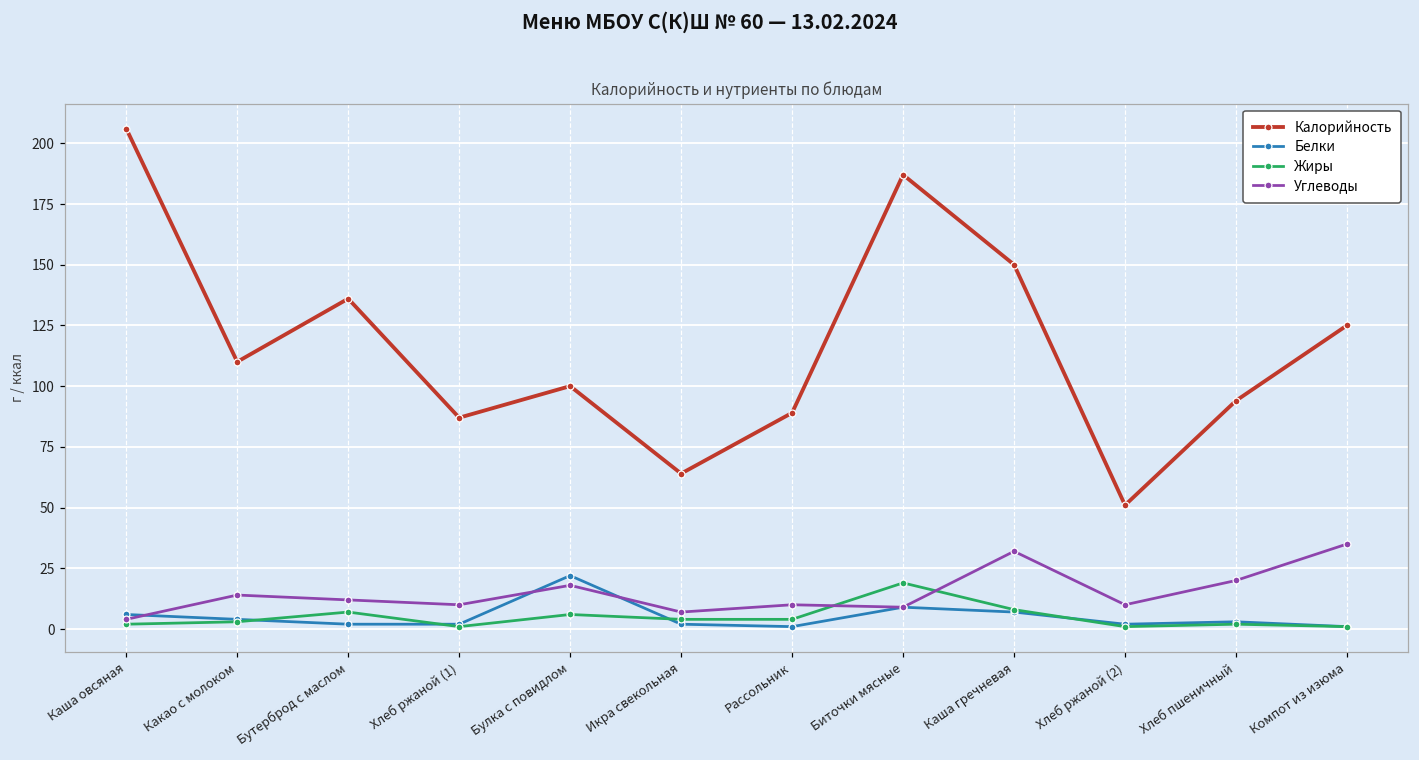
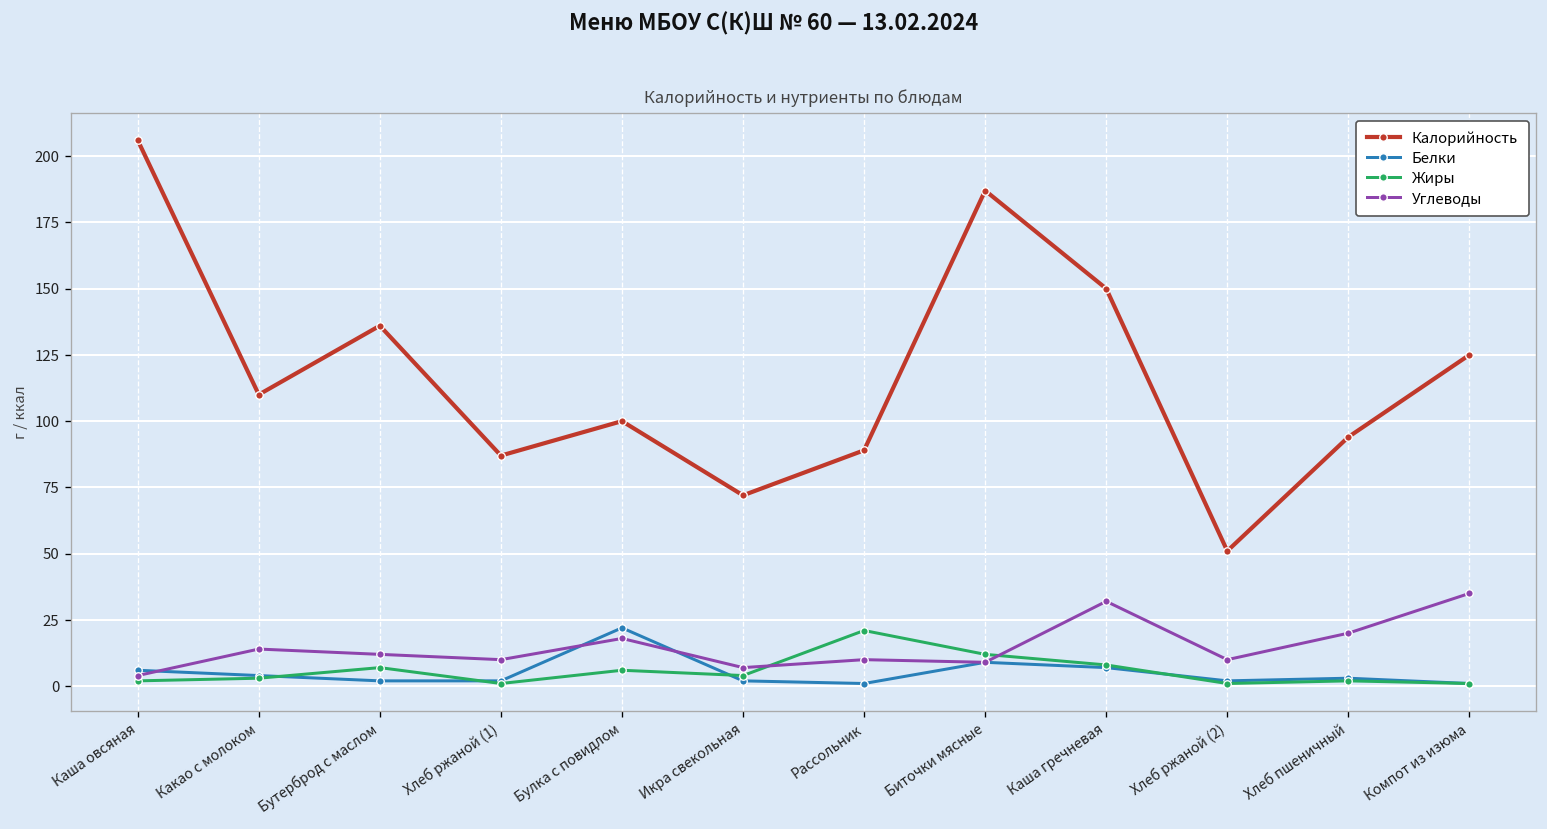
Калорийность, Икра свекольная: 64 -> 72
Жиры, Рассольник: 4 -> 21
Жиры, Биточки мясные: 19 -> 12
